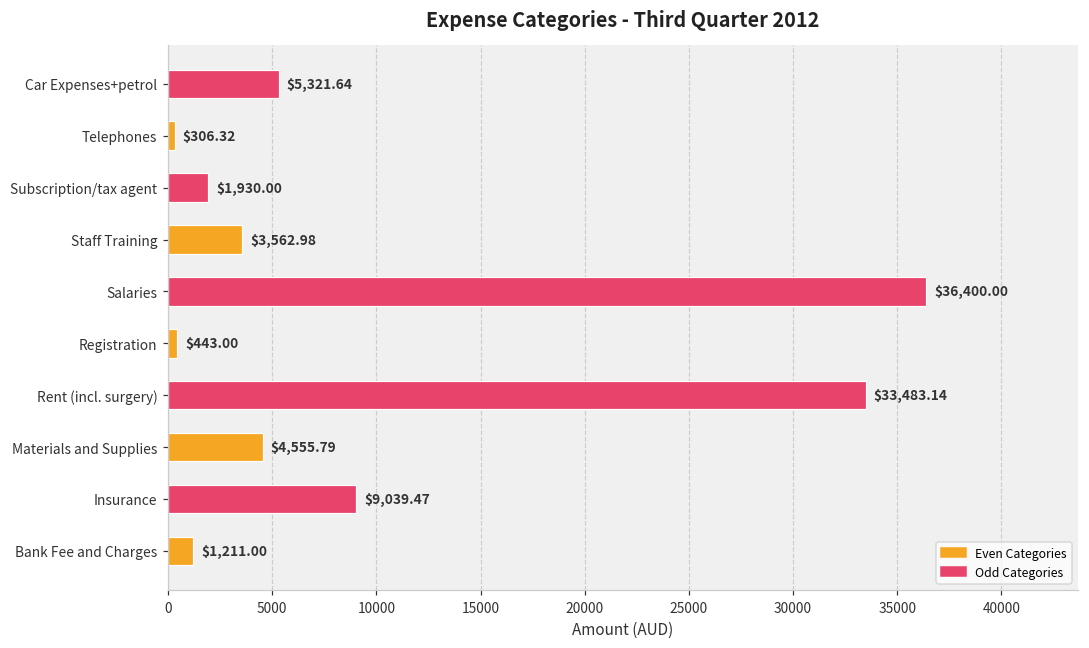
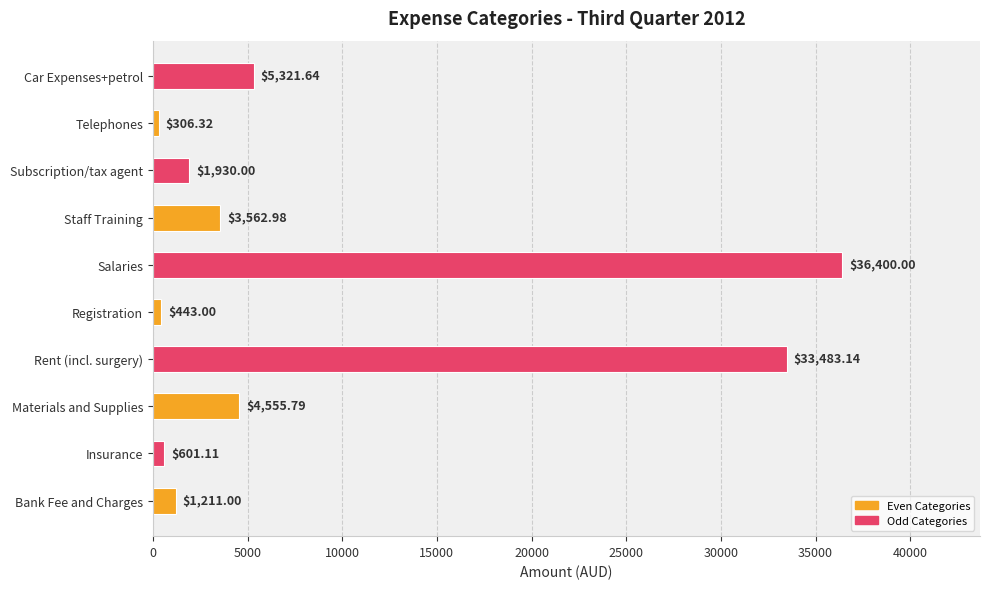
Insurance: $9,039.47 -> $601.11
